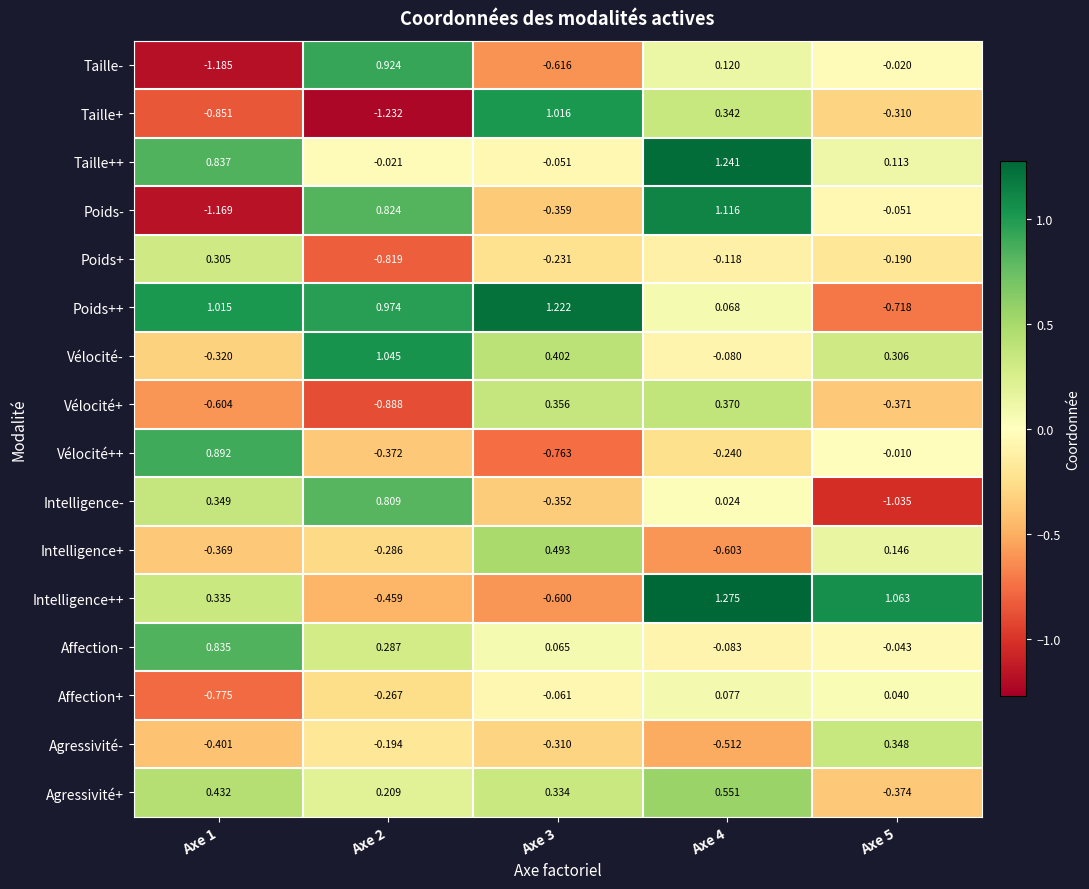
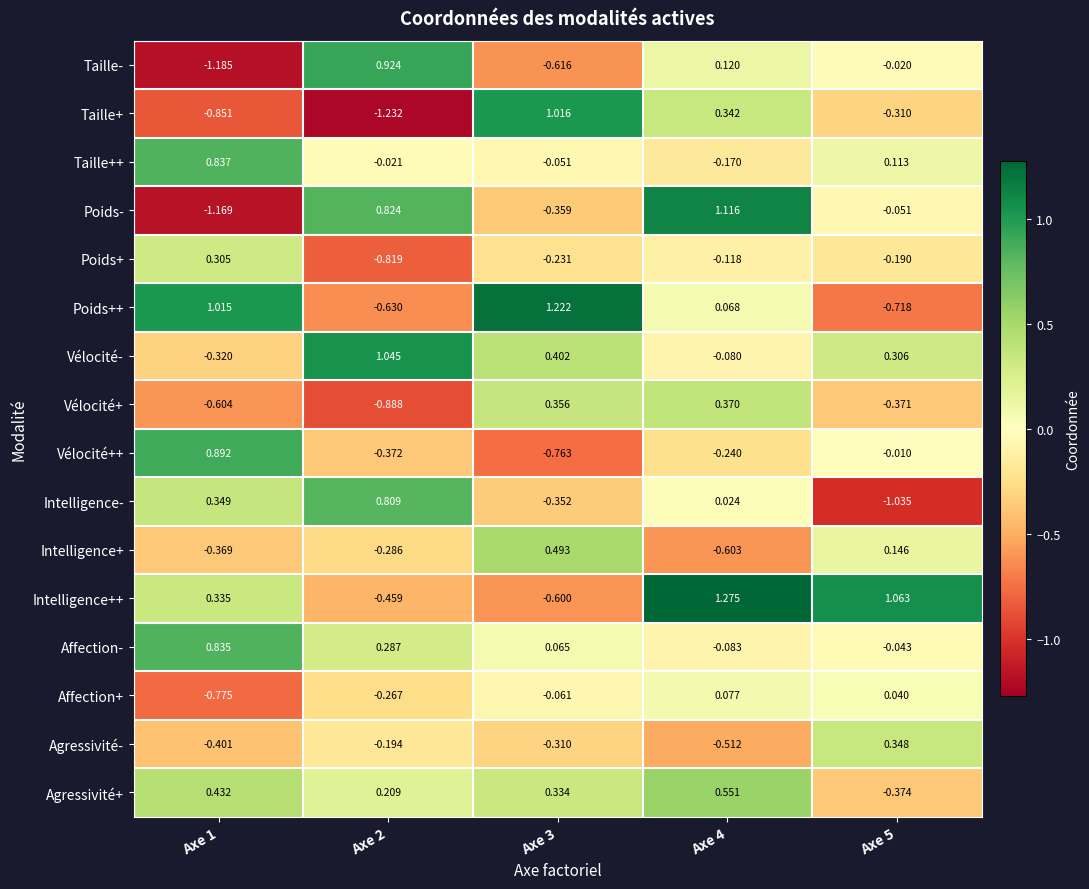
Taille++, Axe 4: 1.241 -> -0.170
Poids++, Axe 2: 0.974 -> -0.630
